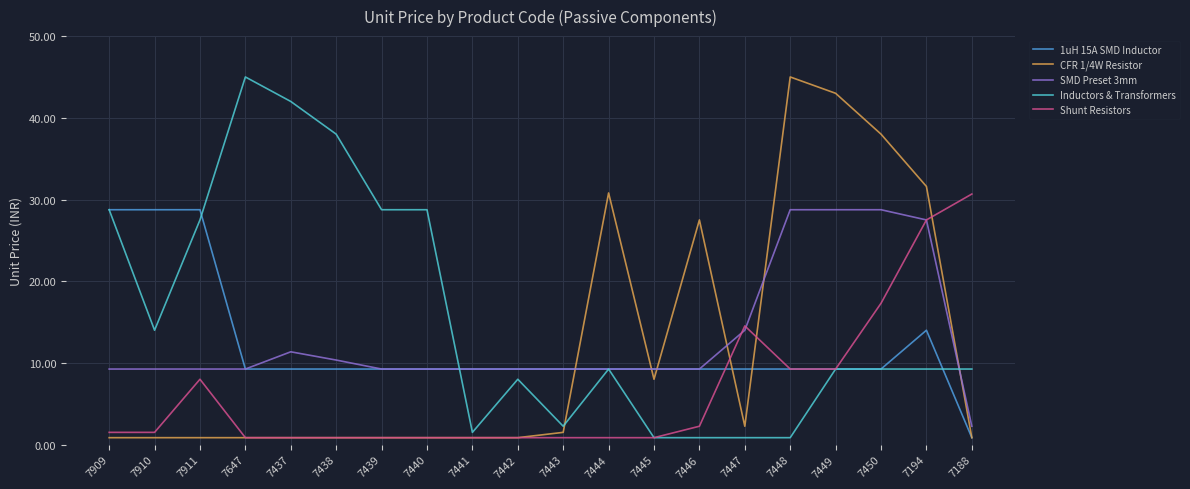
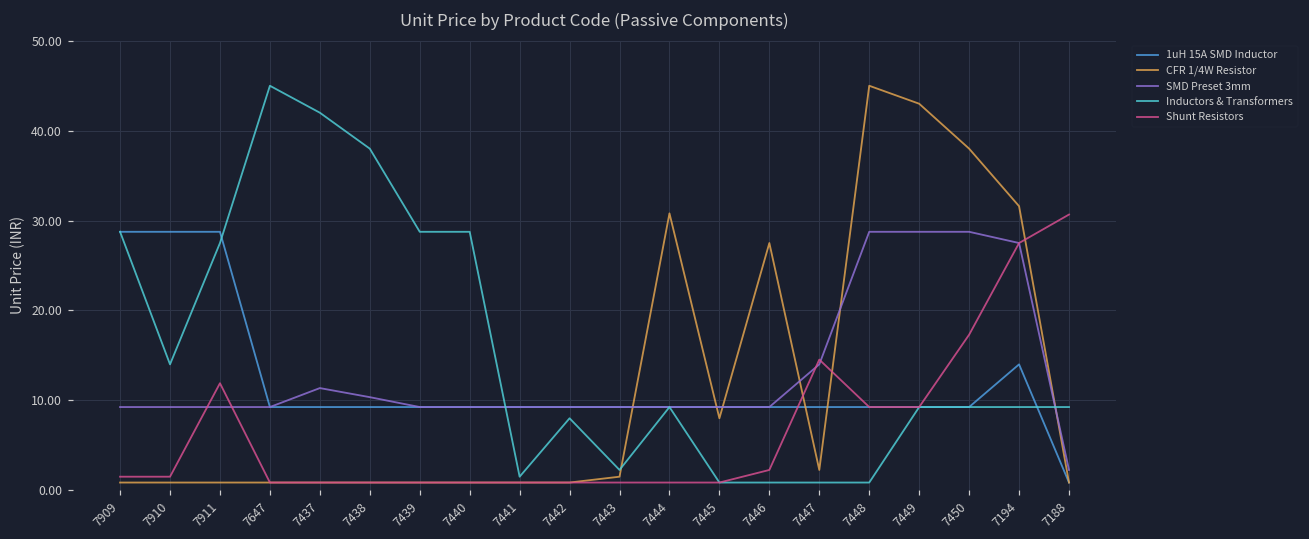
Shunt Resistors, 7911: 8 -> 12
